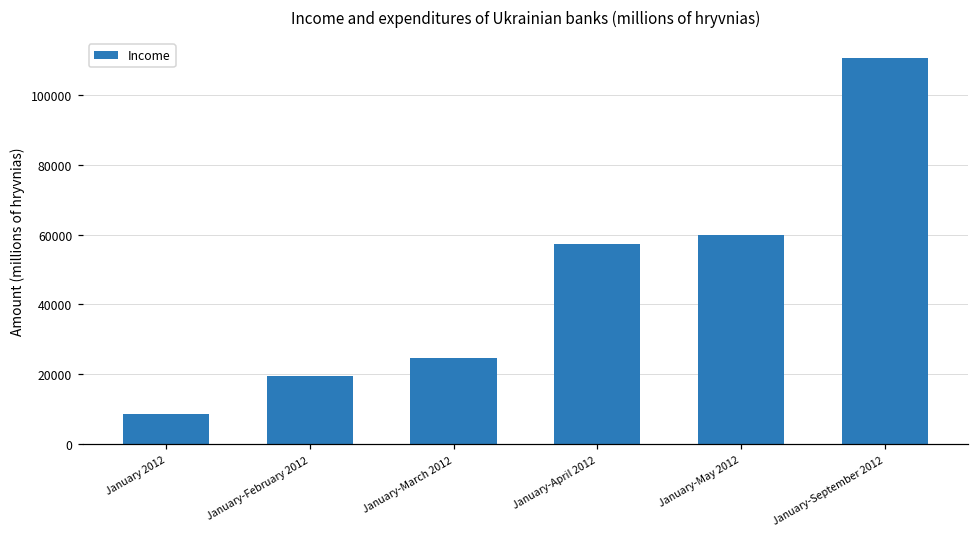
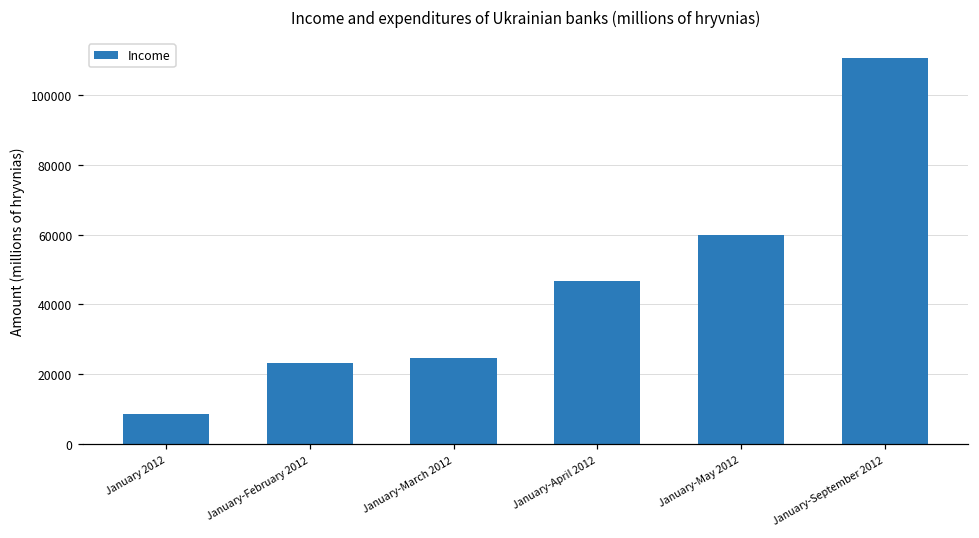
January-February 2012: 19000 -> 23000
January-April 2012: 57000 -> 47000
